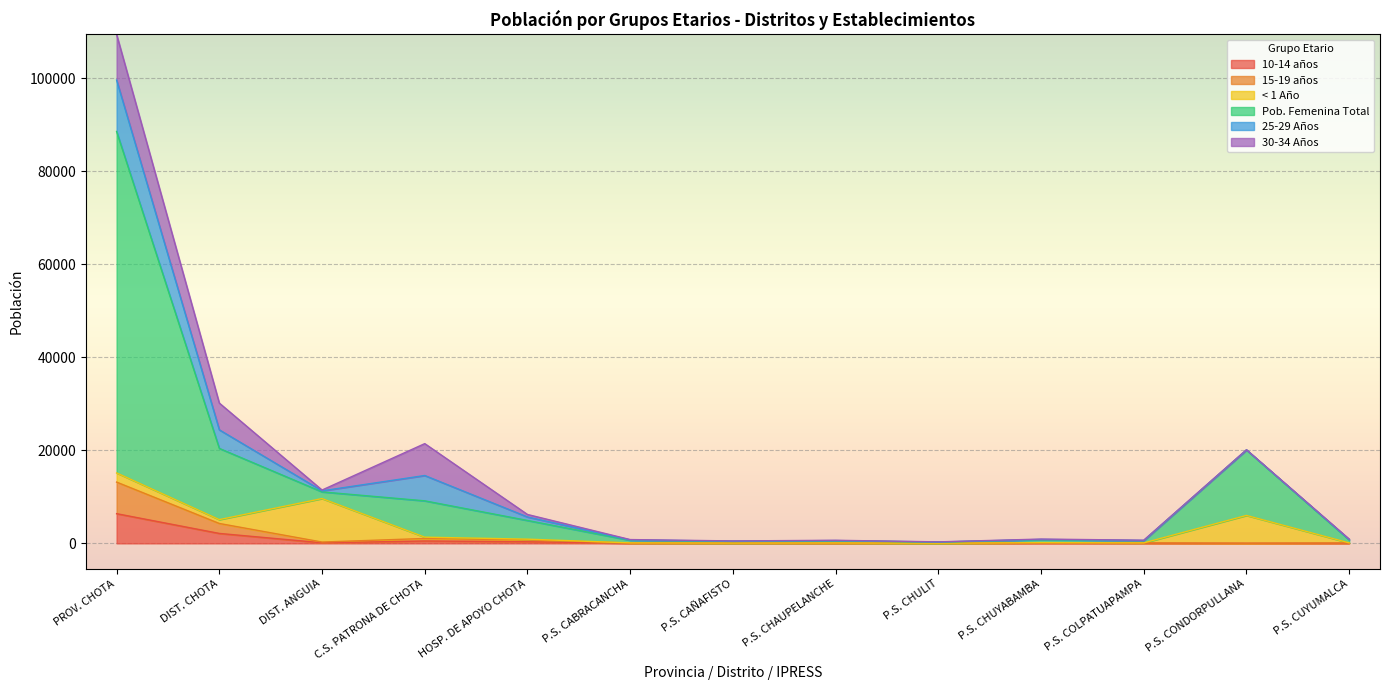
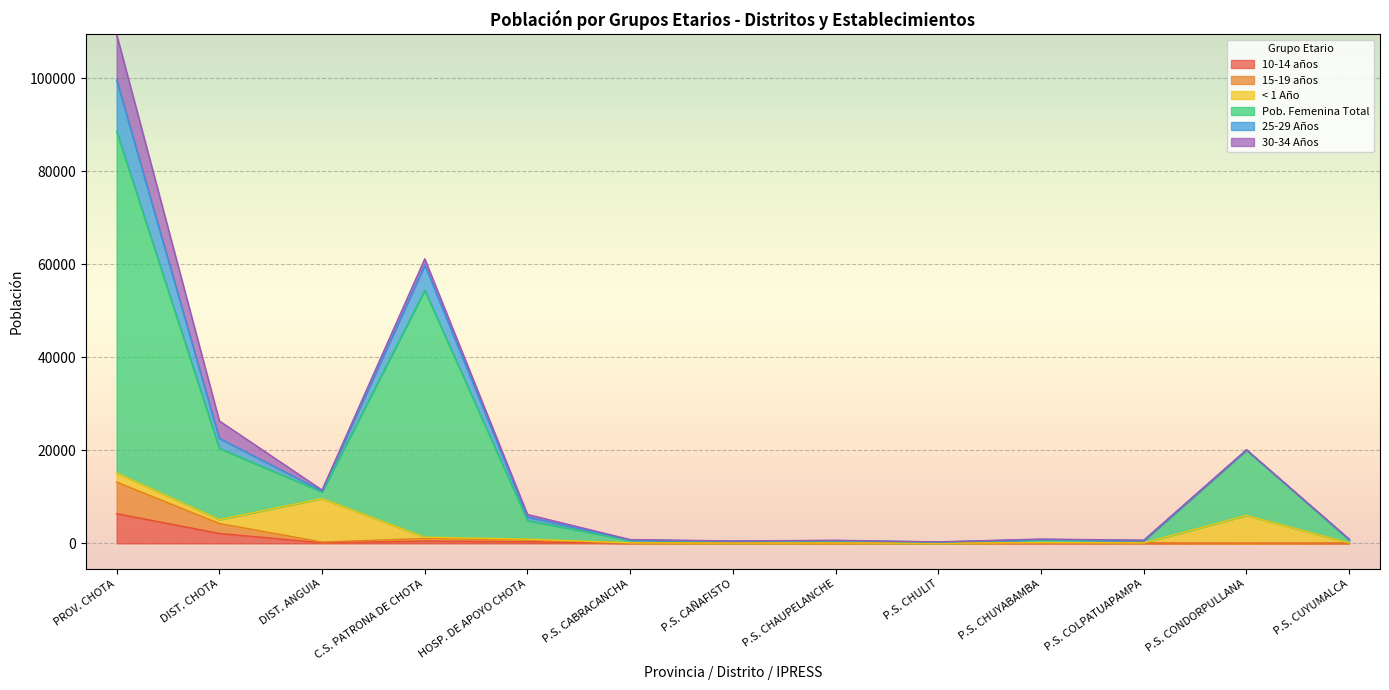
25-29 Años, DIST. CHOTA: 4000 -> 2000
30-34 Años, DIST. CHOTA: 6000 -> 4000
Pob. Femenina Total, C.S. PATRONA DE CHOTA: 8000 -> 53000
30-34 Años, C.S. PATRONA DE CHOTA: 7000 -> 1000
